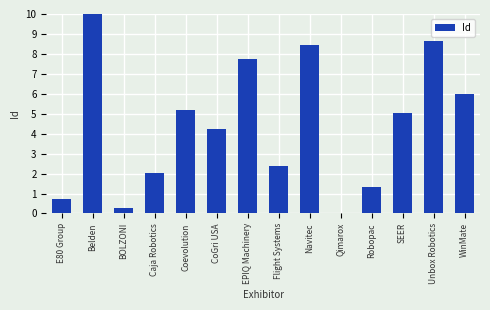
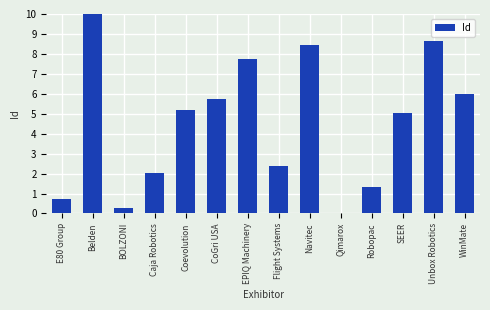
CoGri USA: 4.2 -> 5.8
